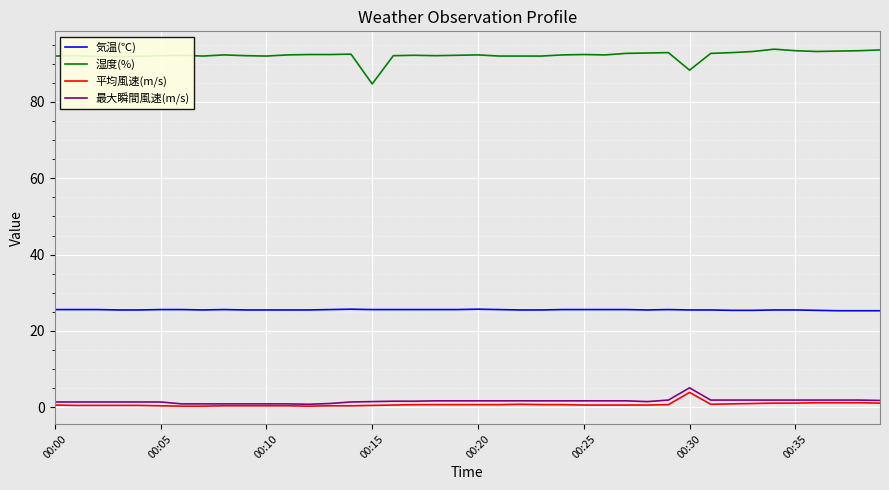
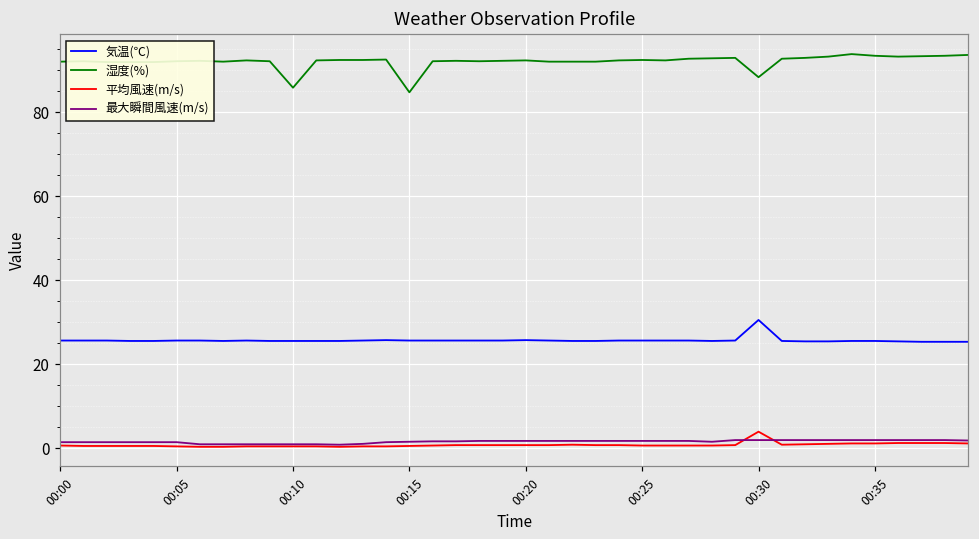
湿度(%), 00:10: 92 -> 86
気温(℃), 00:30: 26 -> 31
最大瞬間風速(m/s), 00:30: 5 -> 2
